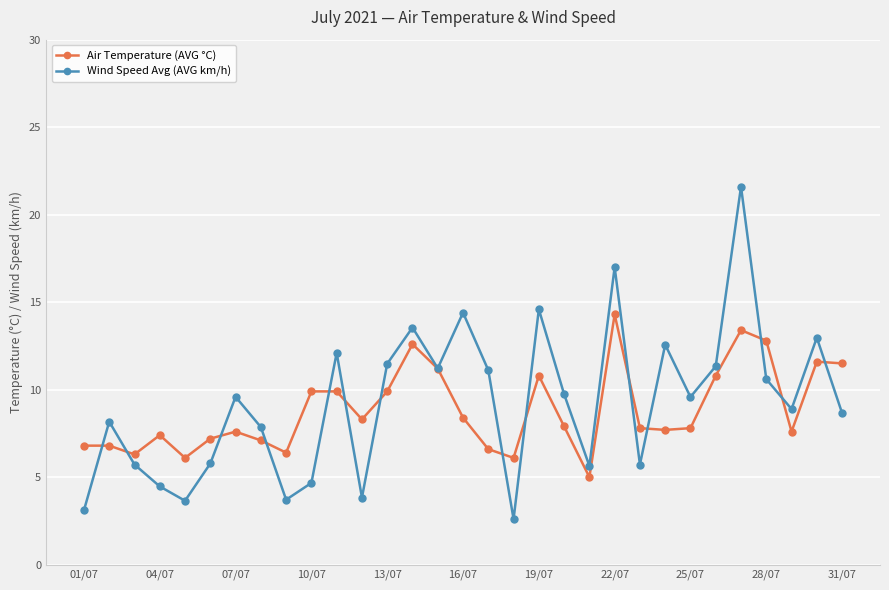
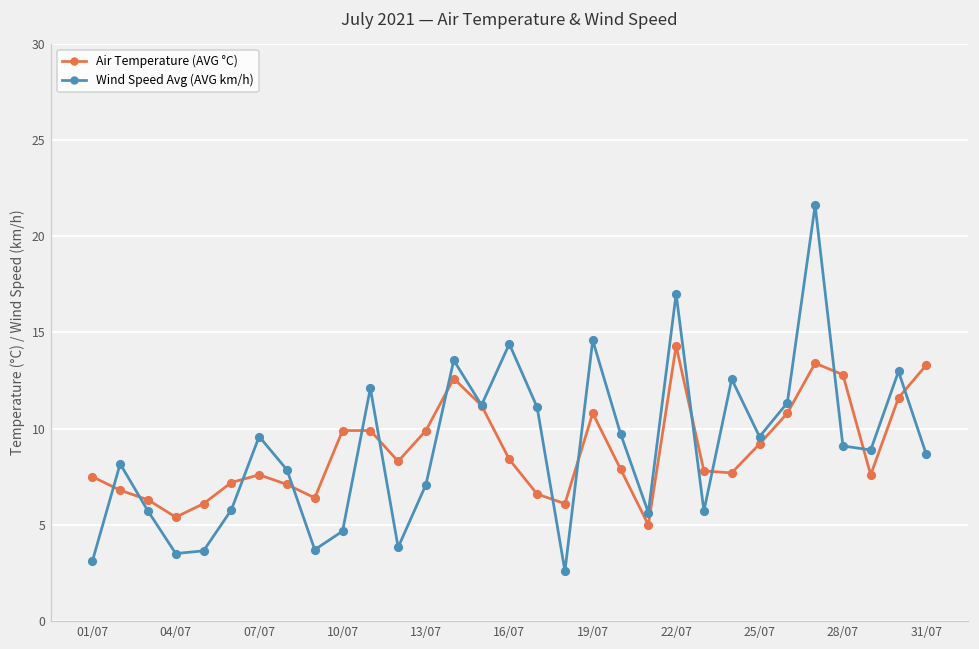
Air Temperature (AVG °C), 01/07: 6.8 -> 7.5
Air Temperature (AVG °C), 04/07: 7.4 -> 5.4
Wind Speed Avg (AVG km/h), 04/07: 4.5 -> 3.5
Wind Speed Avg (AVG km/h), 13/07: 11.5 -> 7.1
Air Temperature (AVG °C), 25/07: 7.8 -> 9.2
Wind Speed Avg (AVG km/h), 28/07: 10.6 -> 9.1
Air Temperature (AVG °C), 31/07: 11.5 -> 13.3
